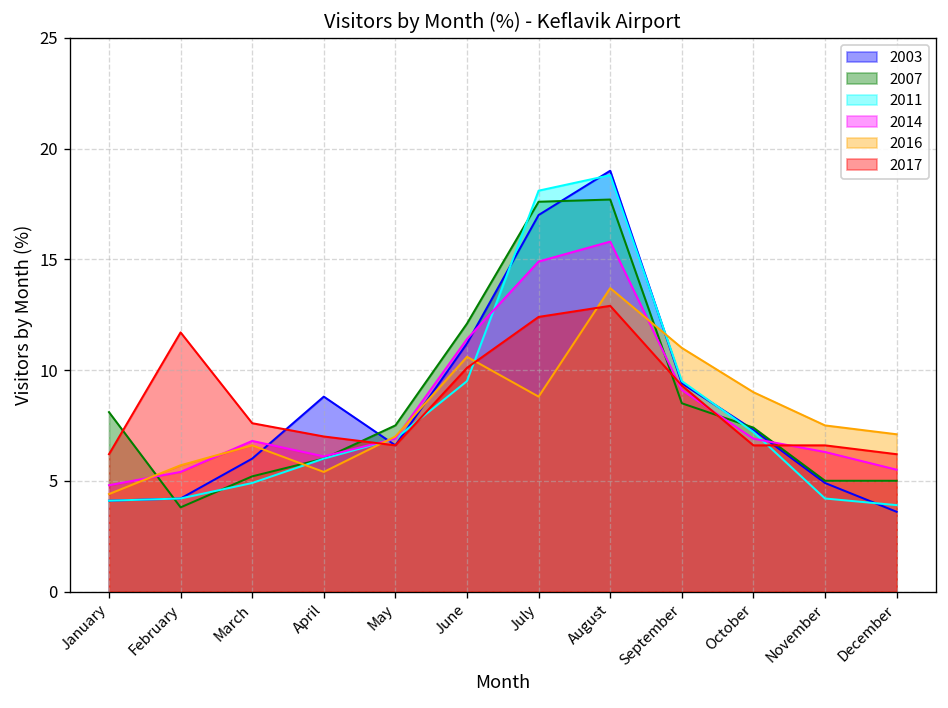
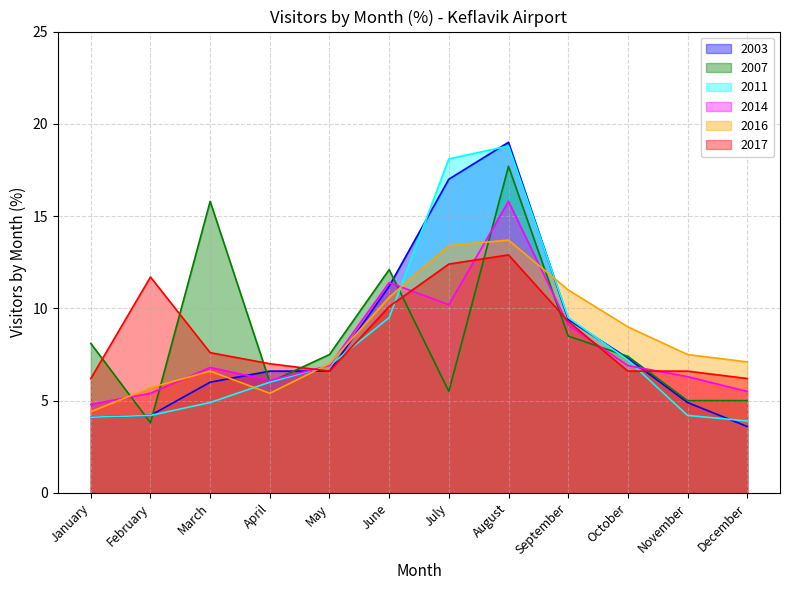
2007, March: 5.2 -> 15.8
2003, April: 8.8 -> 6.6
2007, July: 17.6 -> 5.5
2014, July: 14.9 -> 10.2
2016, July: 8.8 -> 13.4
